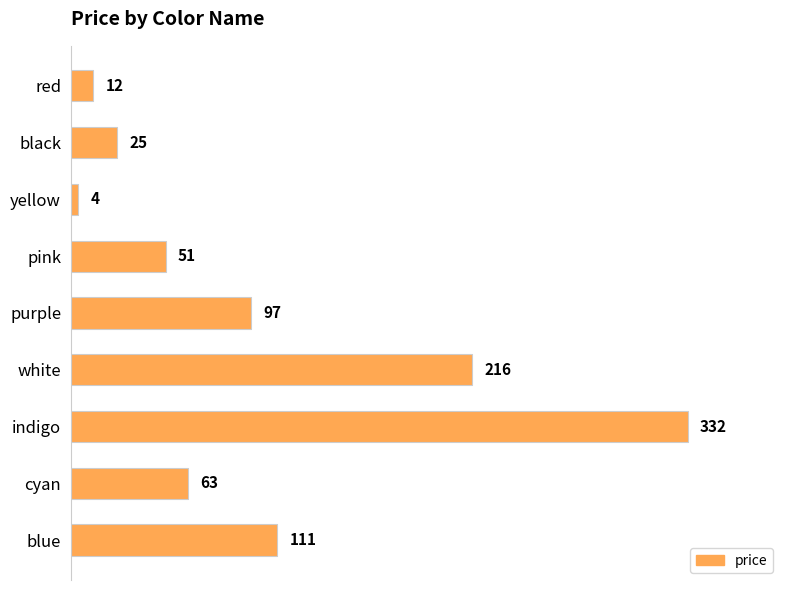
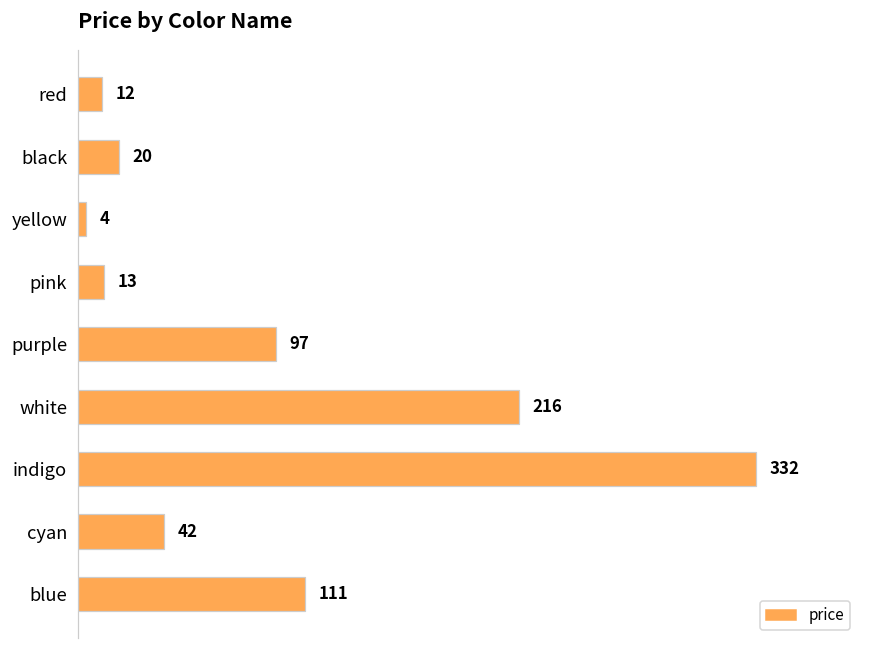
black: 25 -> 20
pink: 51 -> 13
cyan: 63 -> 42
